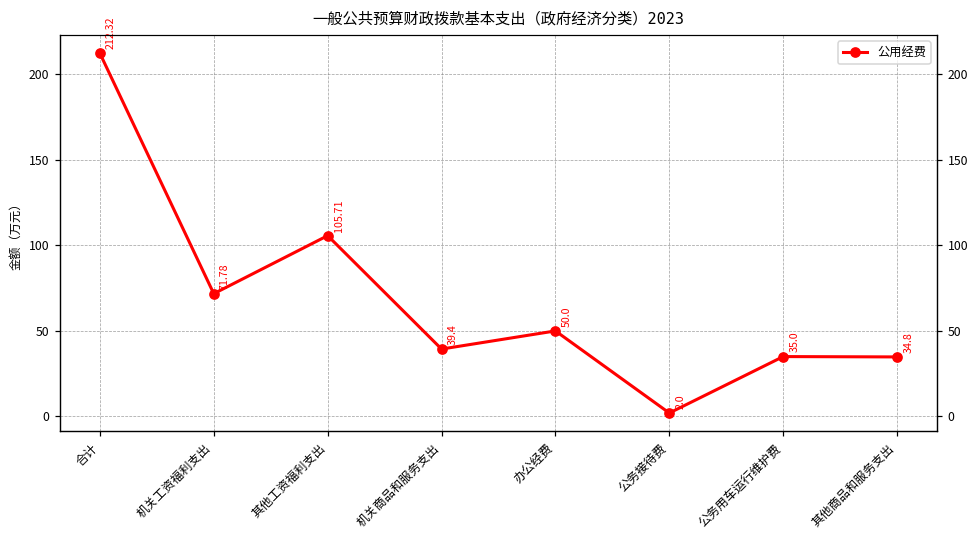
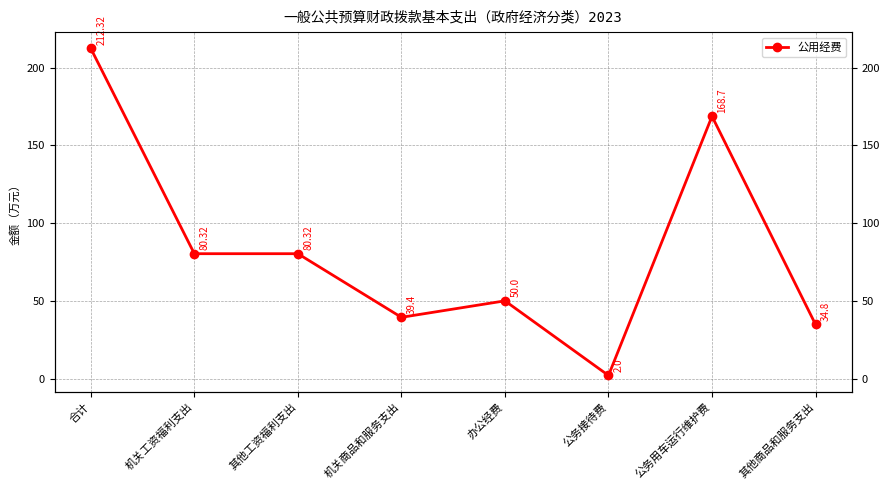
机关工资福利支出: 71.78 -> 80.32
其他工资福利支出: 105.71 -> 80.32
公务用车运行维护费: 35.0 -> 168.7
